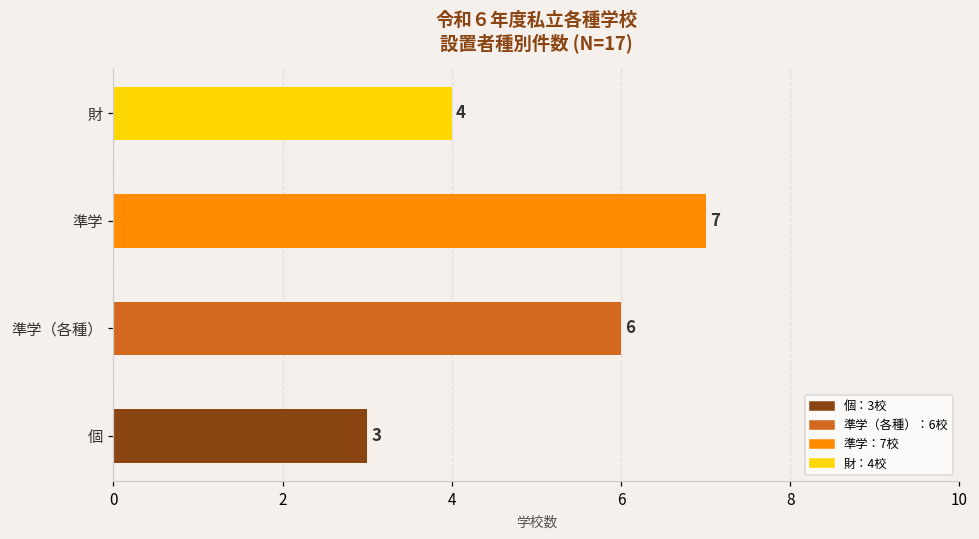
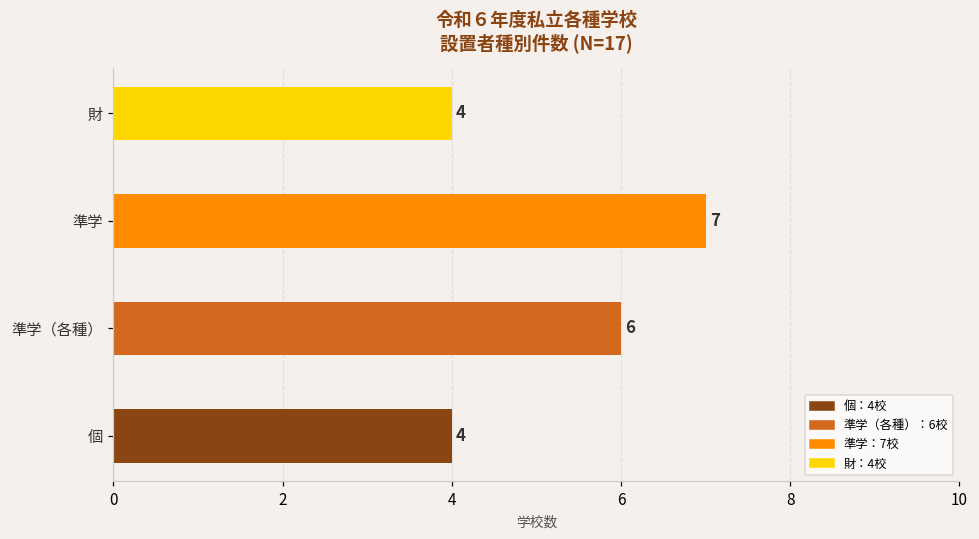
個: 3 -> 4
